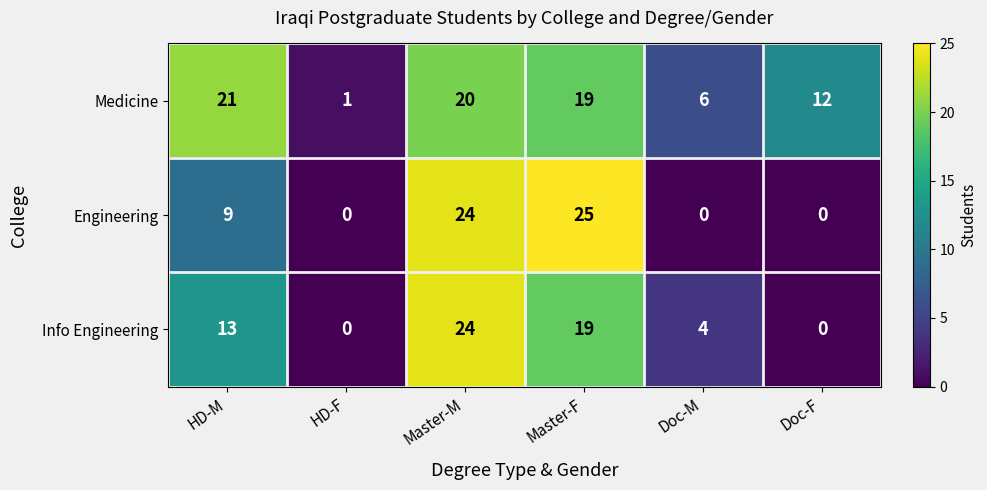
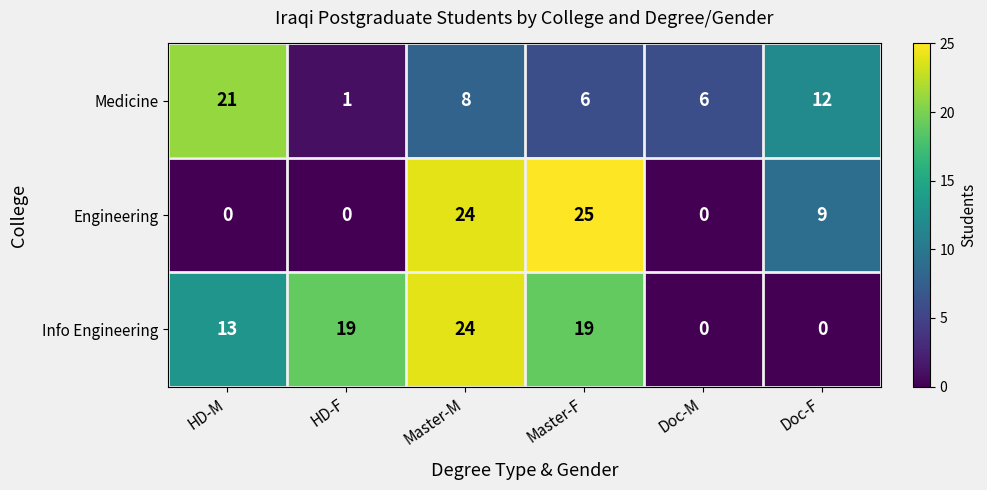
Medicine, Master-M: 20 -> 8
Medicine, Master-F: 19 -> 6
Engineering, HD-M: 9 -> 0
Engineering, Doc-F: 0 -> 9
Info Engineering, HD-F: 0 -> 19
Info Engineering, Doc-M: 4 -> 0
